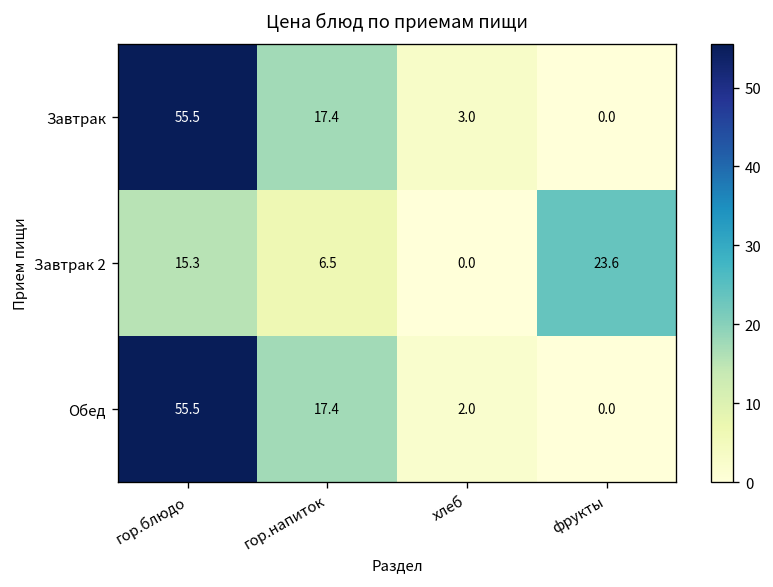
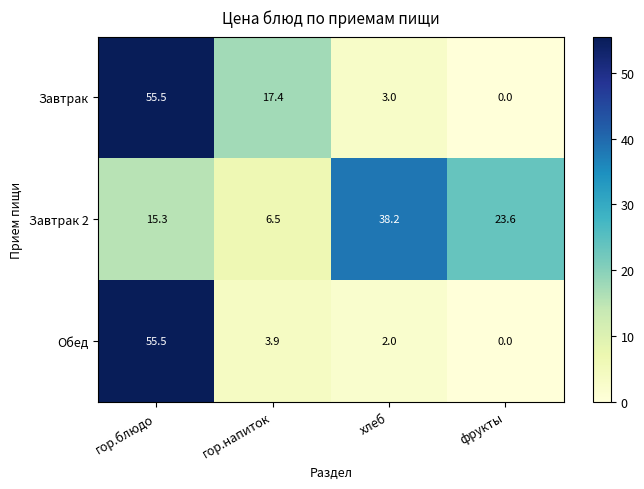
Завтрак 2, хлеб: 0.0 -> 38.2
Обед, гор.напиток: 17.4 -> 3.9
